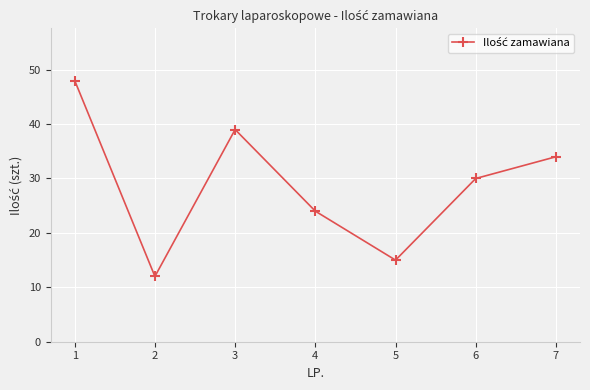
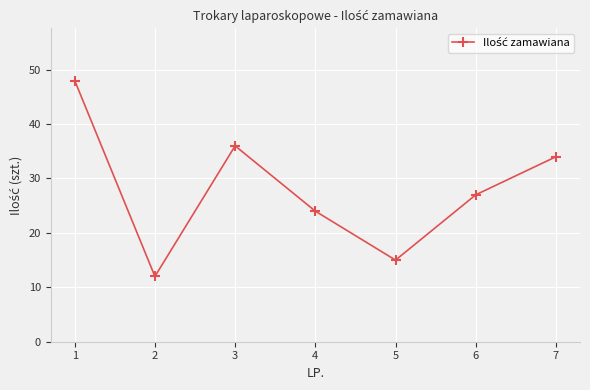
3: 39 -> 36
6: 30 -> 27
